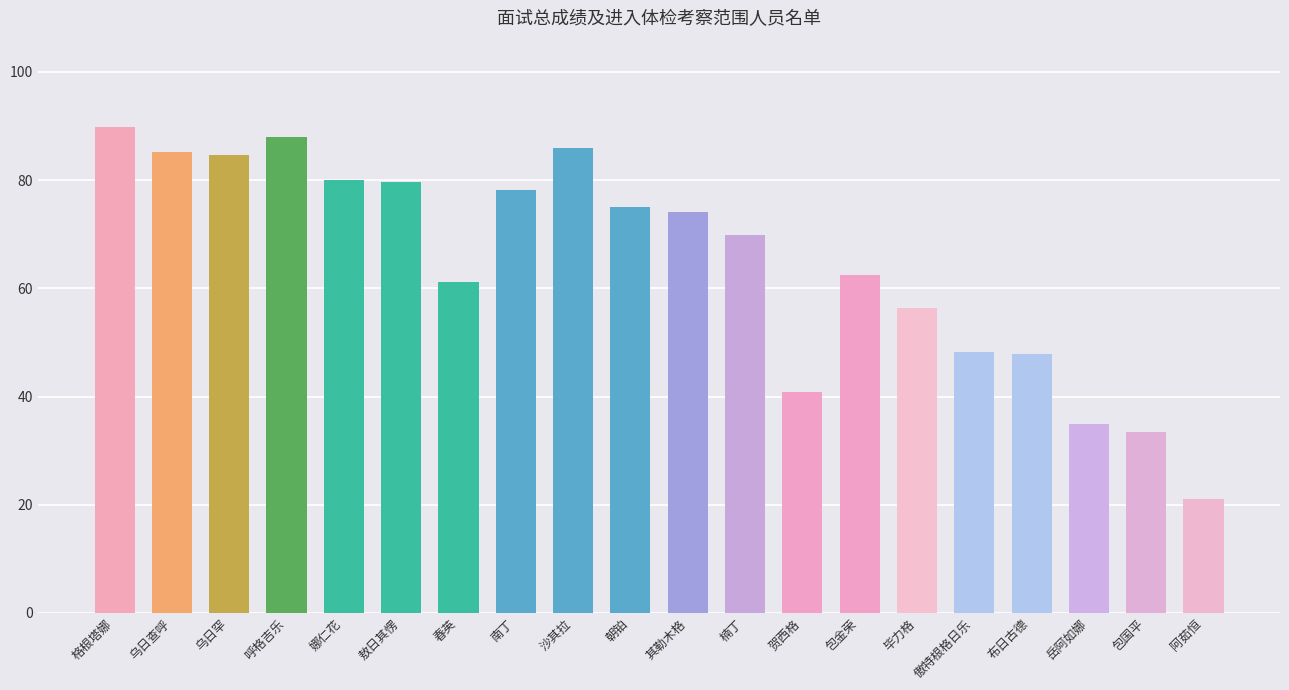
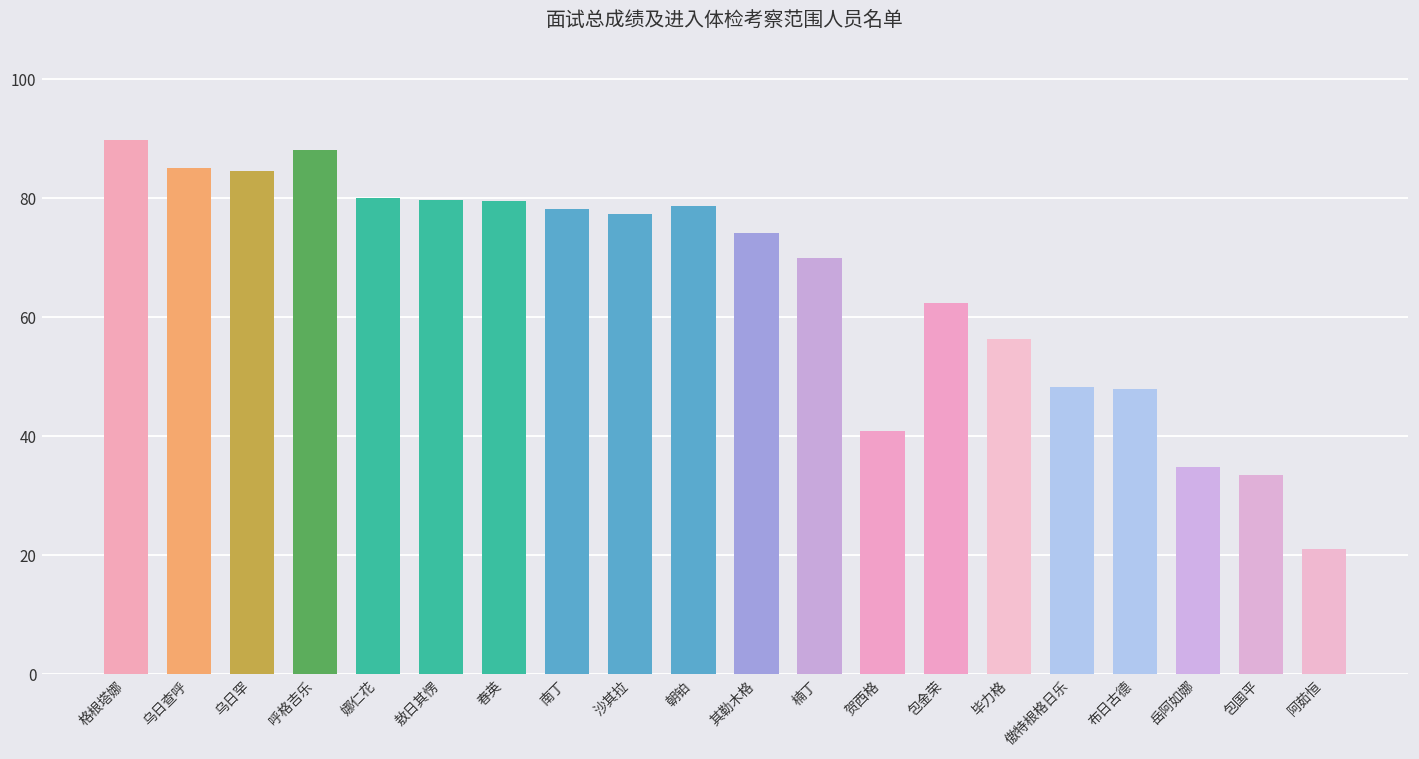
春英: 61 -> 80
沙其拉: 86 -> 77
朝铂: 75 -> 79
